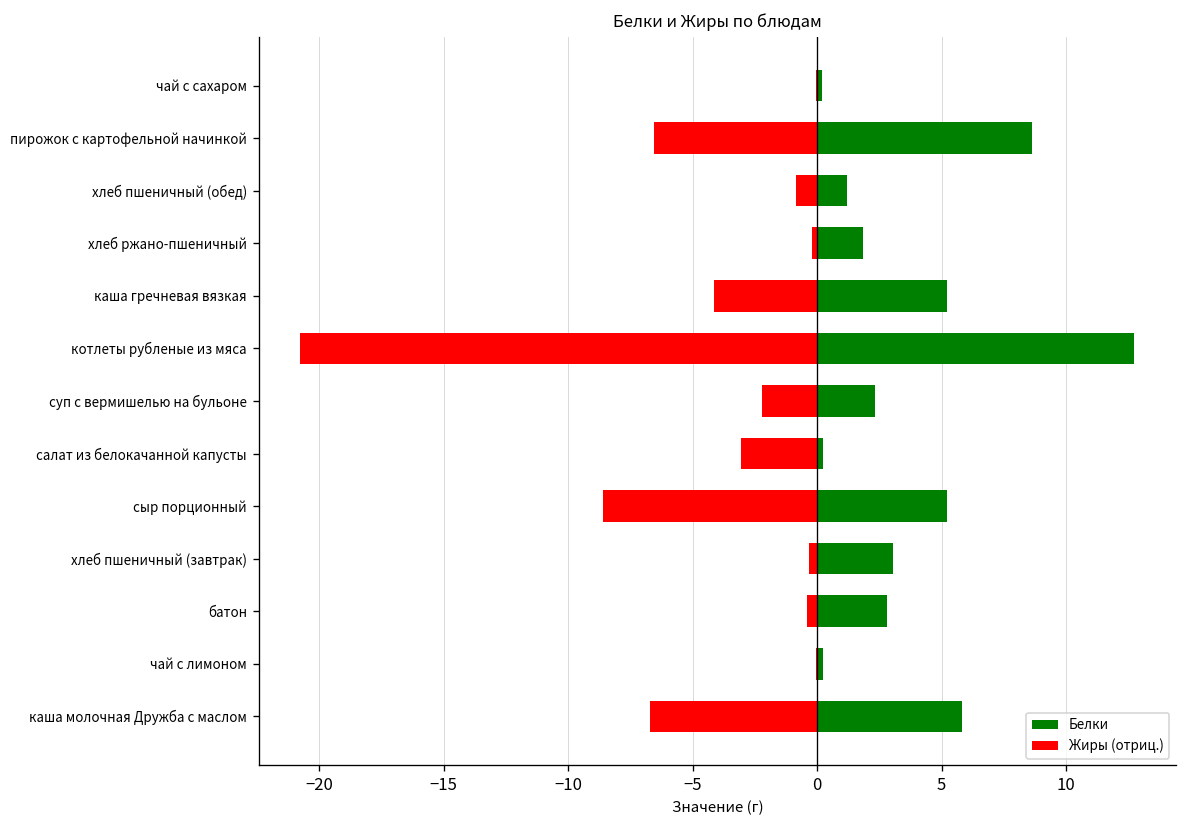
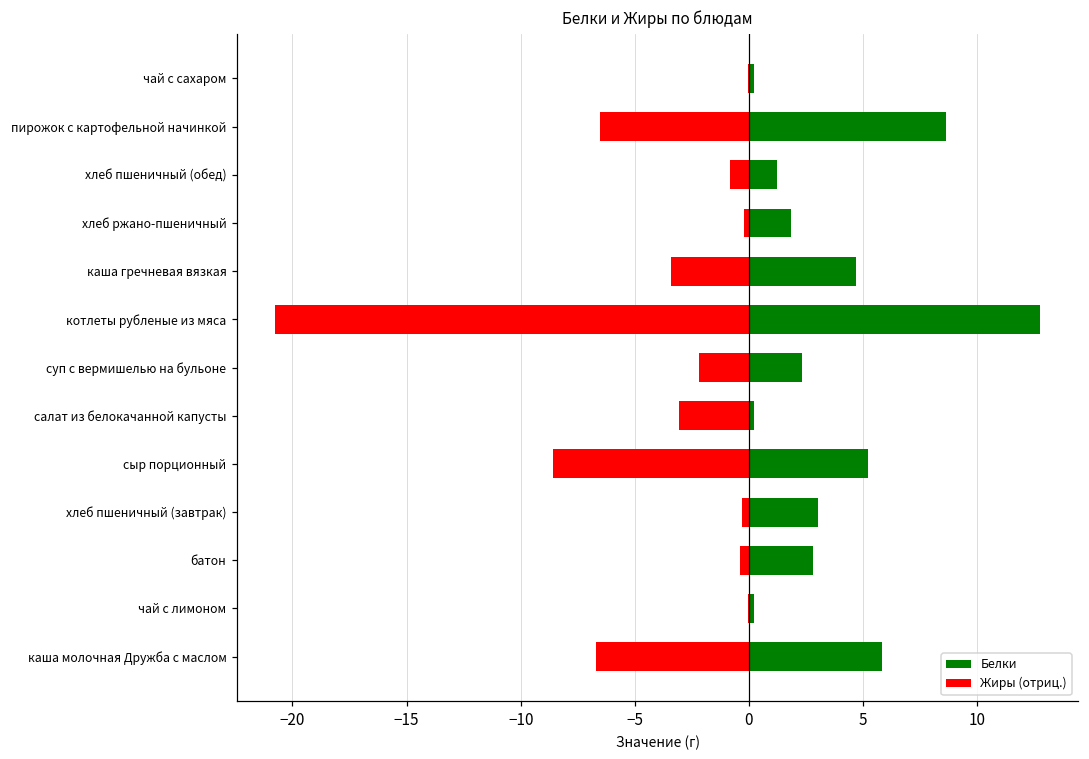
Белки, каша гречневая вязкая: 5.2 -> 4.7
Жиры (отриц.), каша гречневая вязкая: -4.1 -> -3.4
